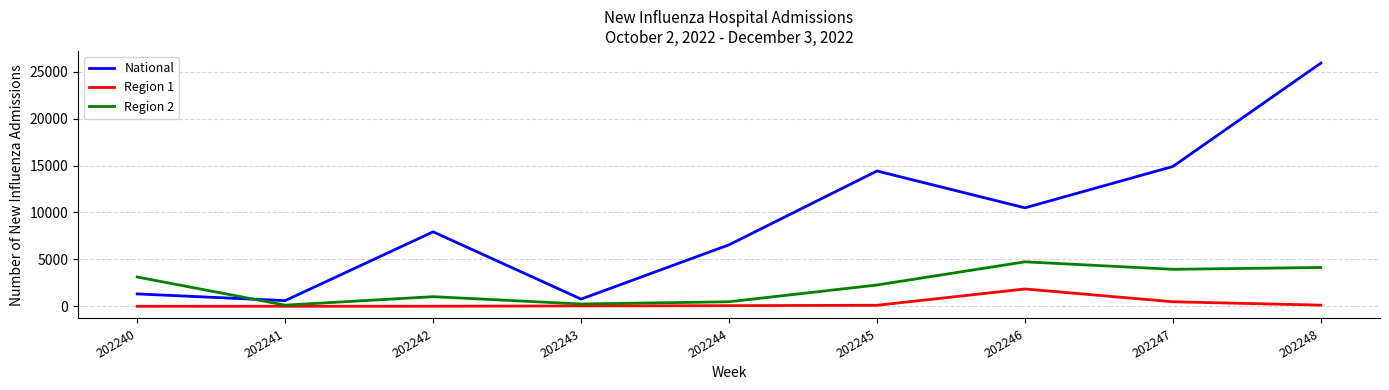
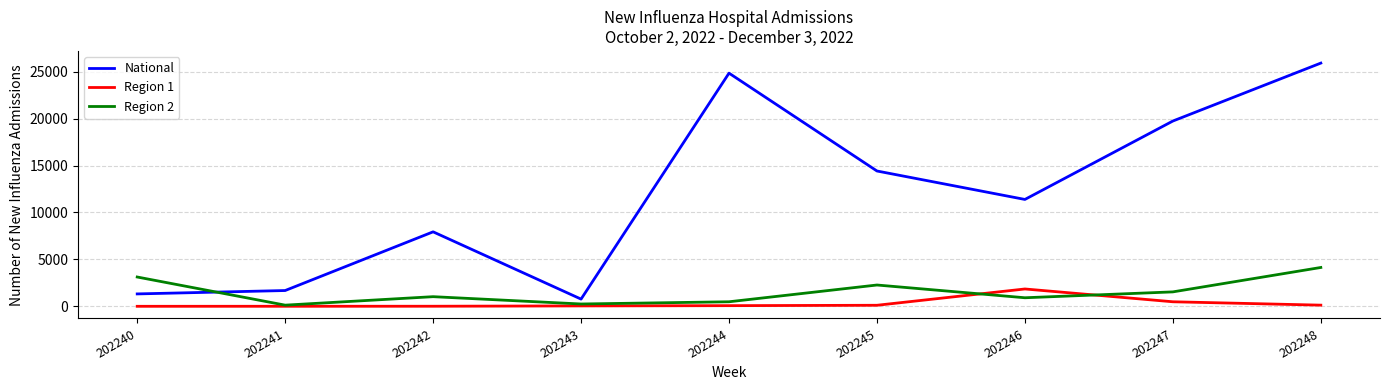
National, 202241: 1000 -> 2000
National, 202244: 7000 -> 25000
National, 202246: 10000 -> 11000
Region 2, 202246: 5000 -> 1000
National, 202247: 15000 -> 20000
Region 2, 202247: 4000 -> 2000
